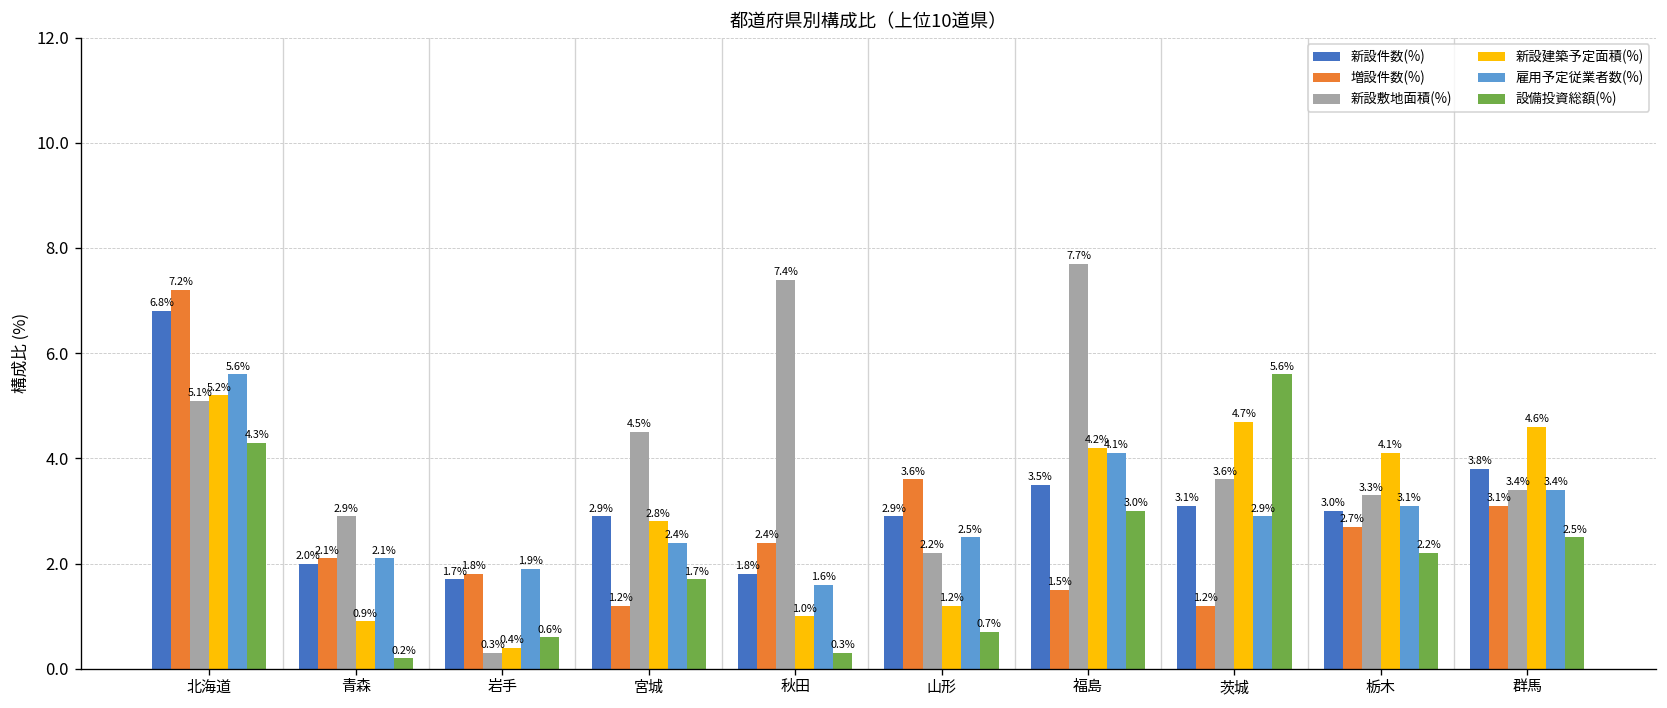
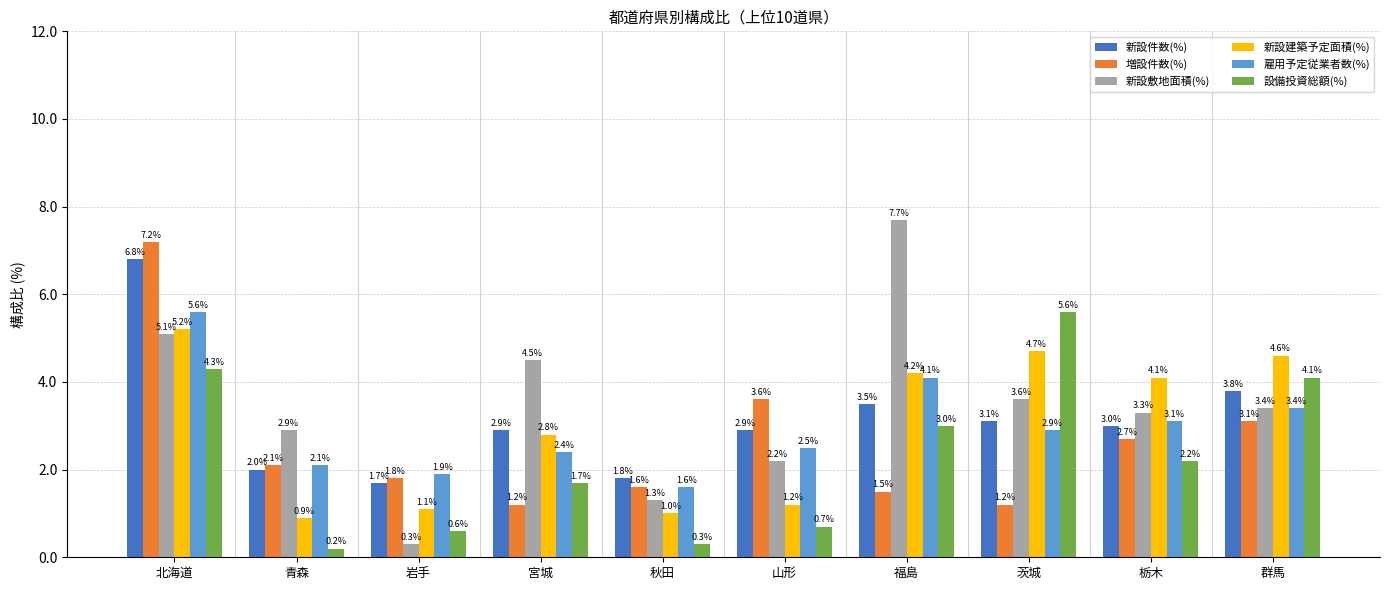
新設建築予定面積(%), 岩手: 0.4% -> 1.1%
増設件数(%), 秋田: 2.4% -> 1.6%
新設敷地面積(%), 秋田: 7.4% -> 1.3%
設備投資総額(%), 群馬: 2.5% -> 4.1%
